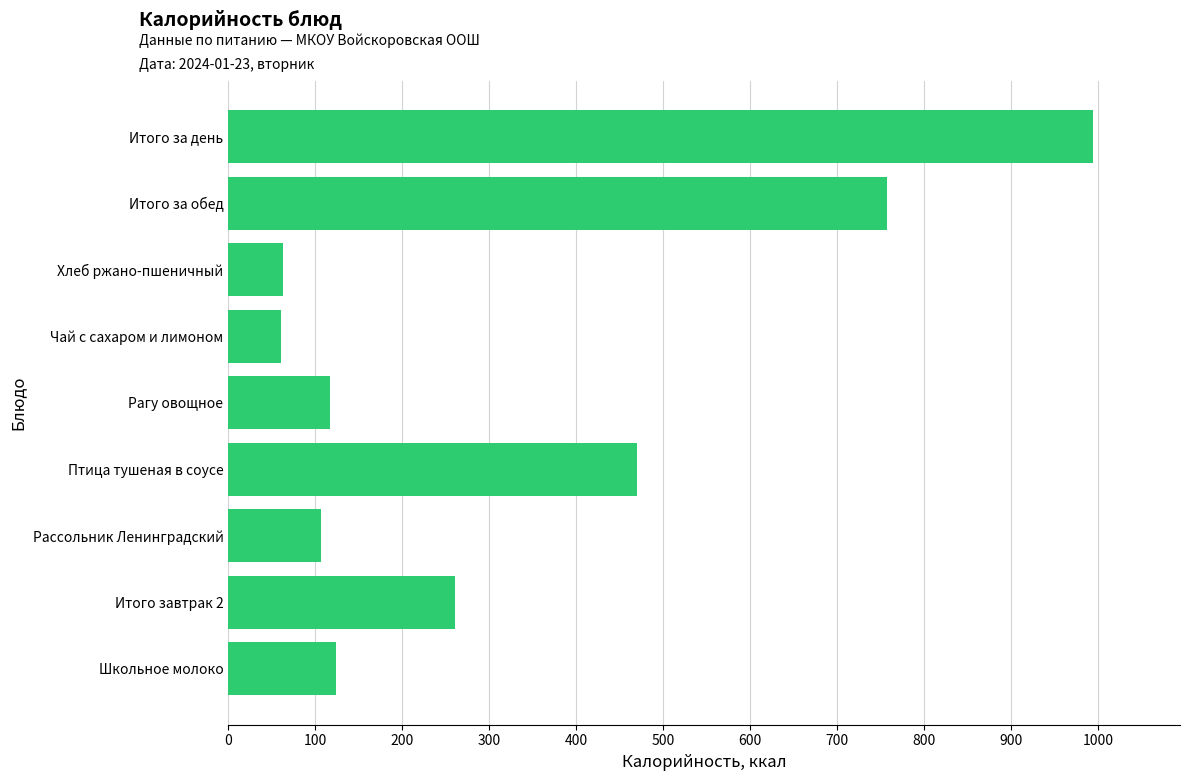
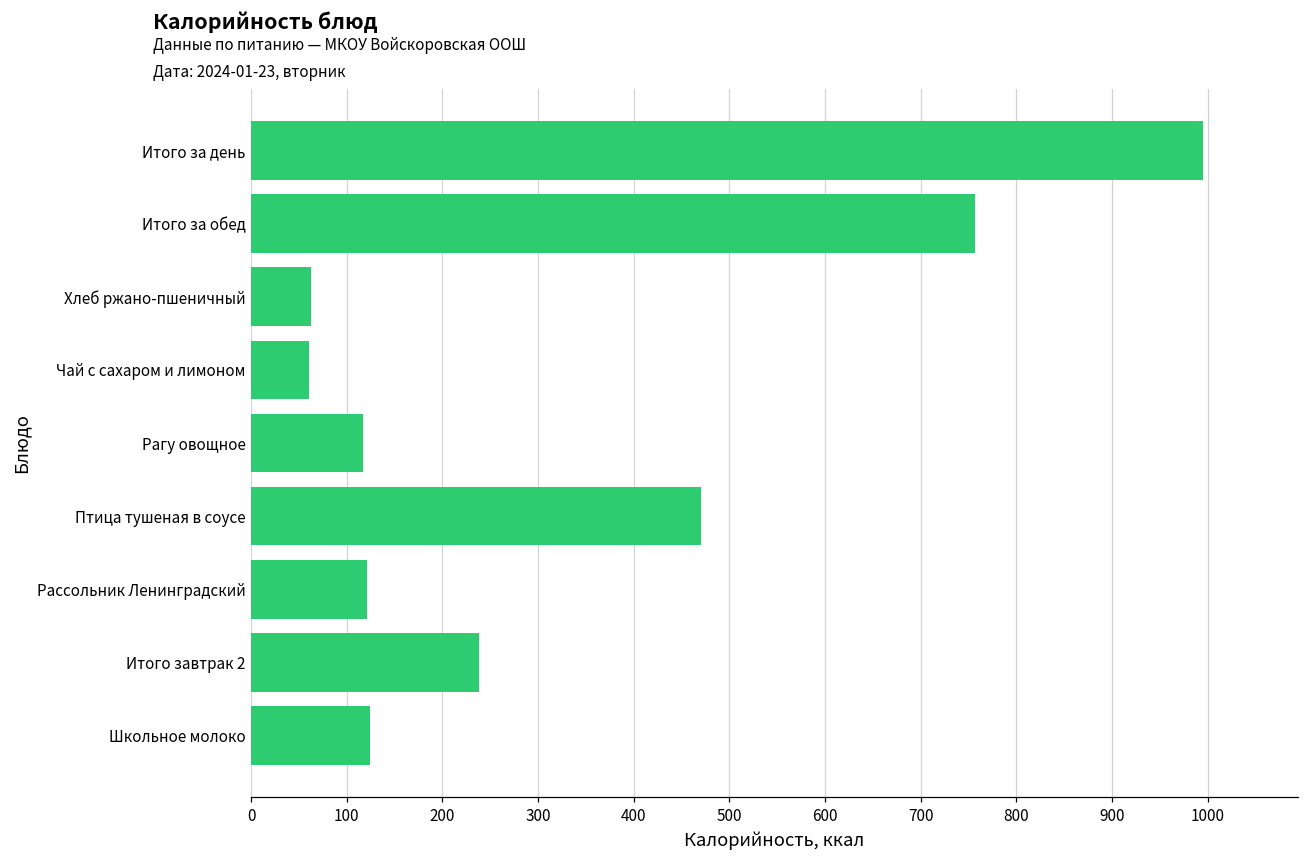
Рассольник Ленинградский: 110 -> 120
Итого завтрак 2: 260 -> 240
